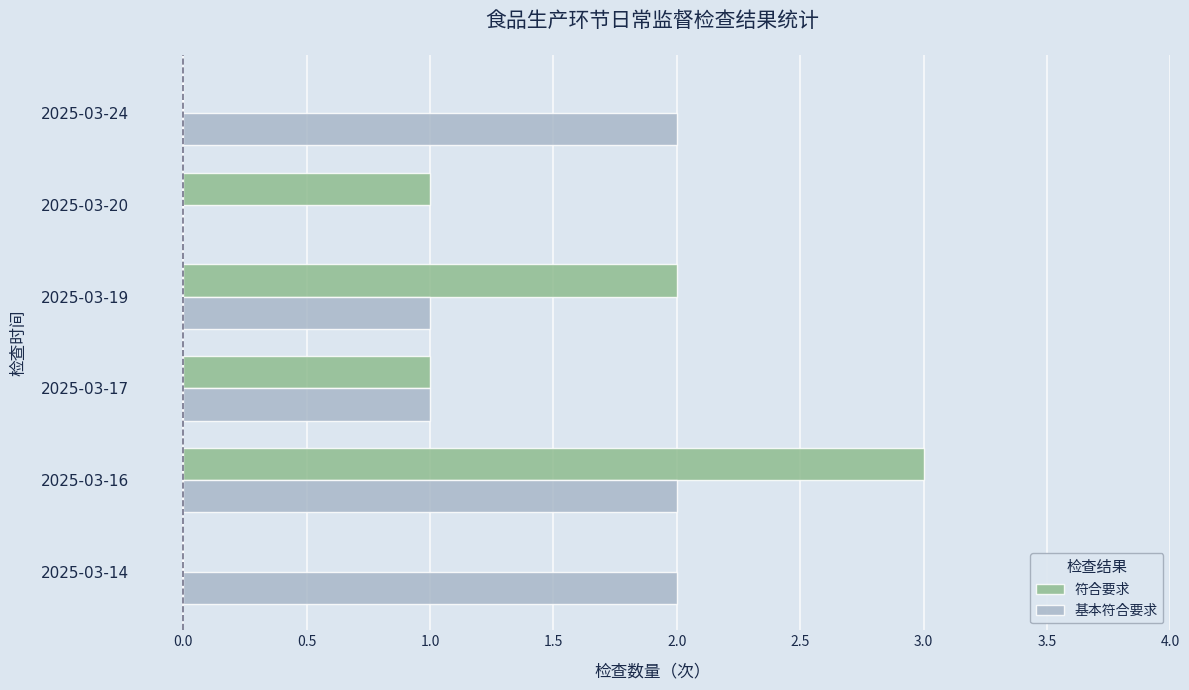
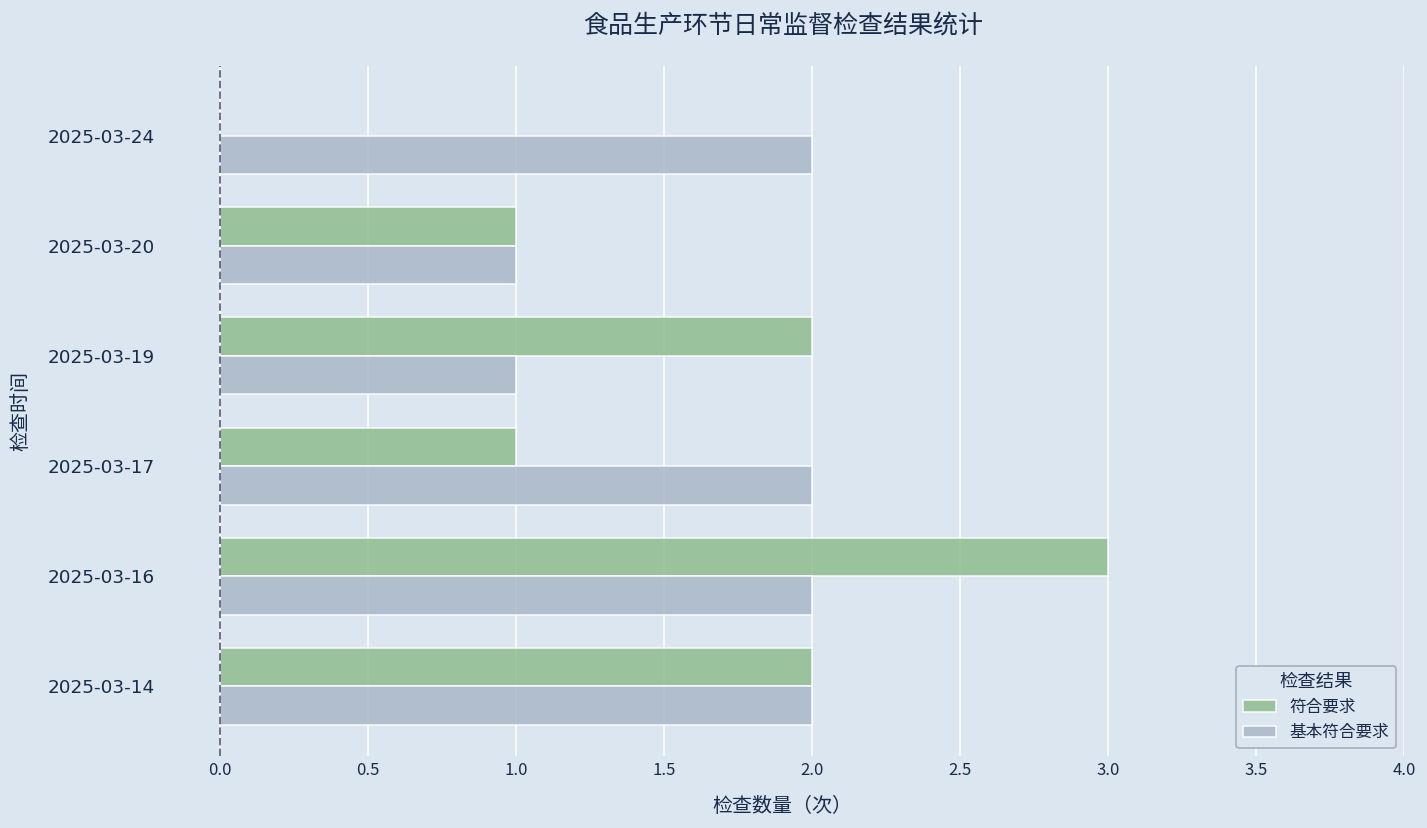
基本符合要求, 2025-03-20: 0 -> 1
基本符合要求, 2025-03-17: 1 -> 2
符合要求, 2025-03-14: 0 -> 2
